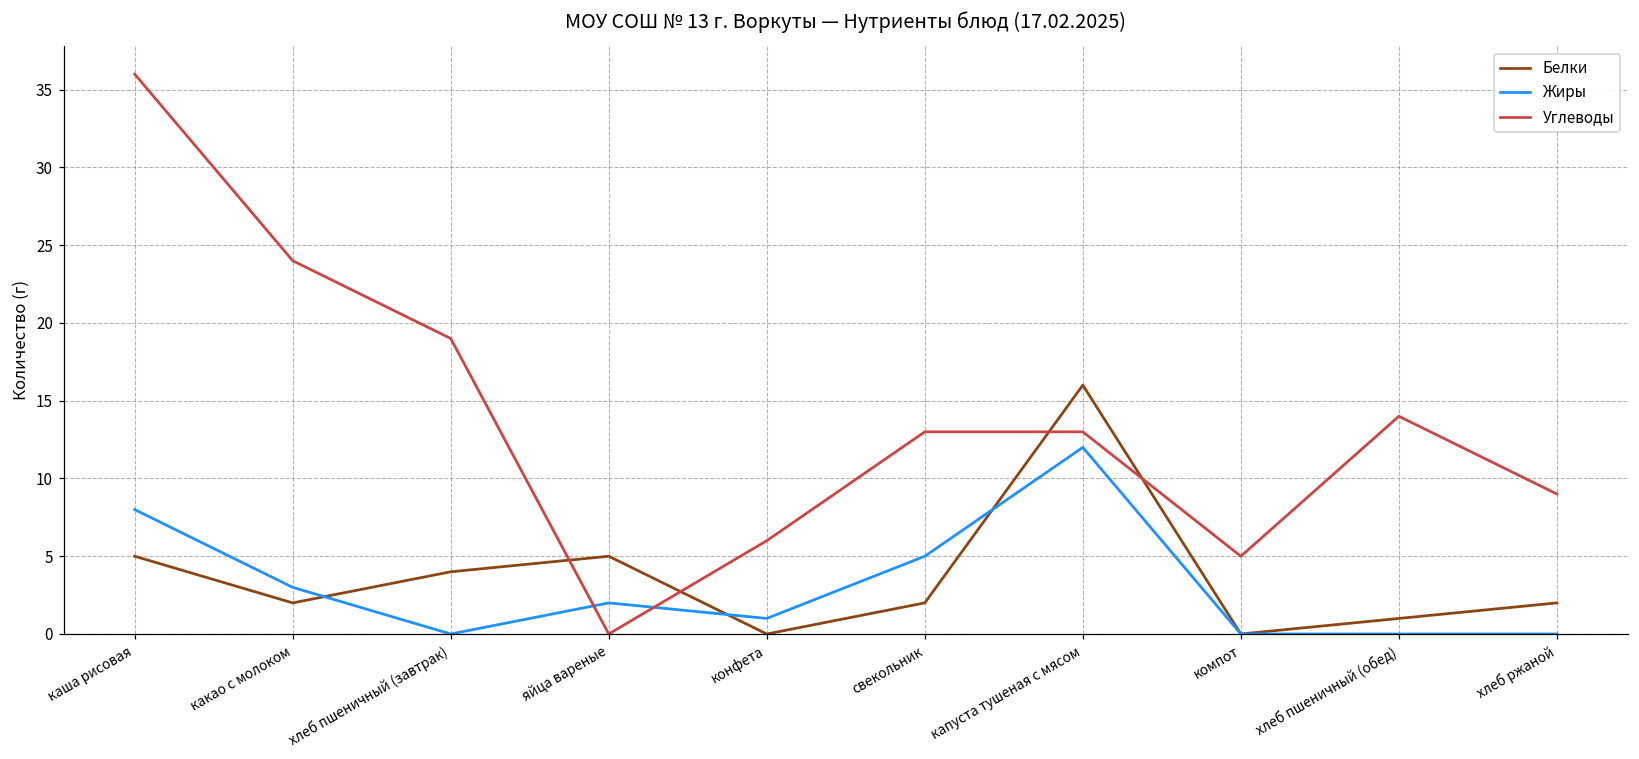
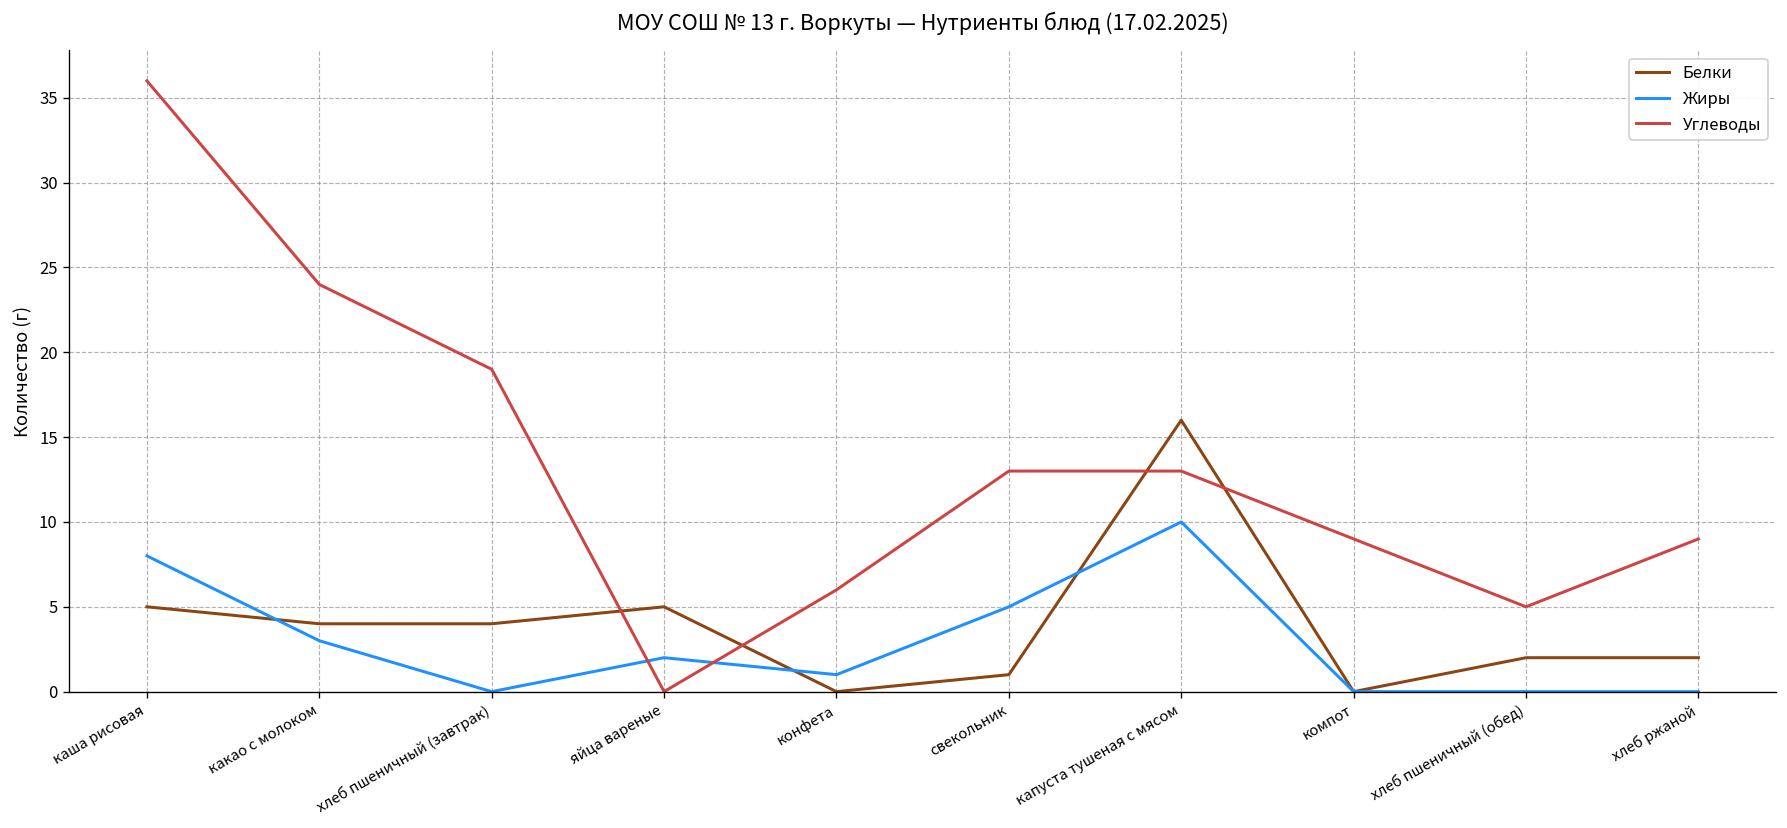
Белки, какао с молоком: 2 -> 4
Белки, свекольник: 2 -> 1
Жиры, капуста тушеная с мясом: 12 -> 10
Углеводы, компот: 5 -> 9
Белки, хлеб пшеничный (обед): 1 -> 2
Углеводы, хлеб пшеничный (обед): 14 -> 5
